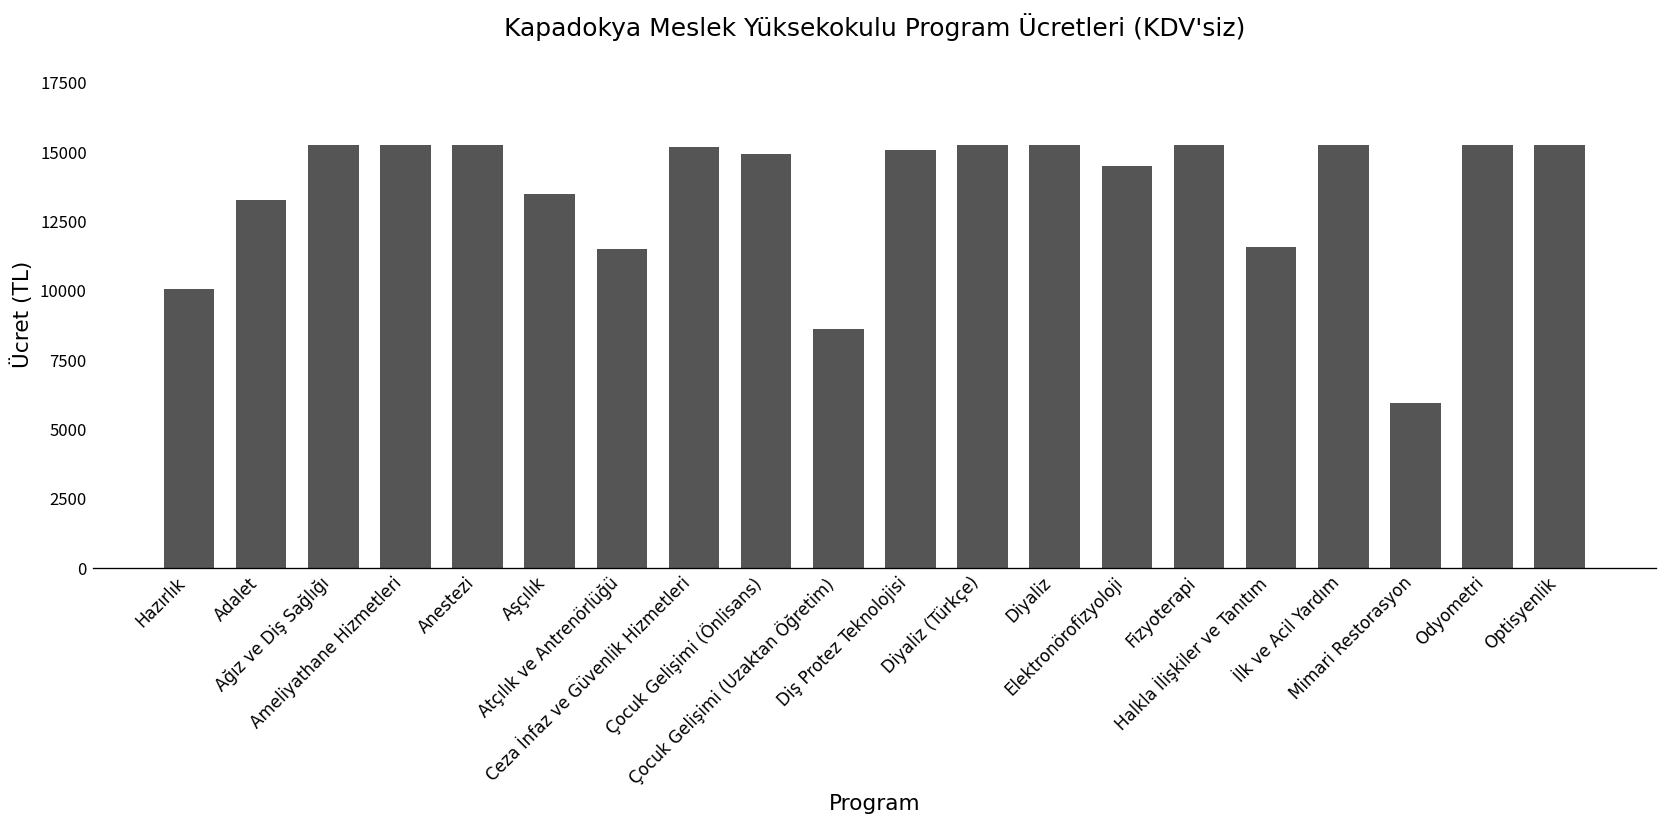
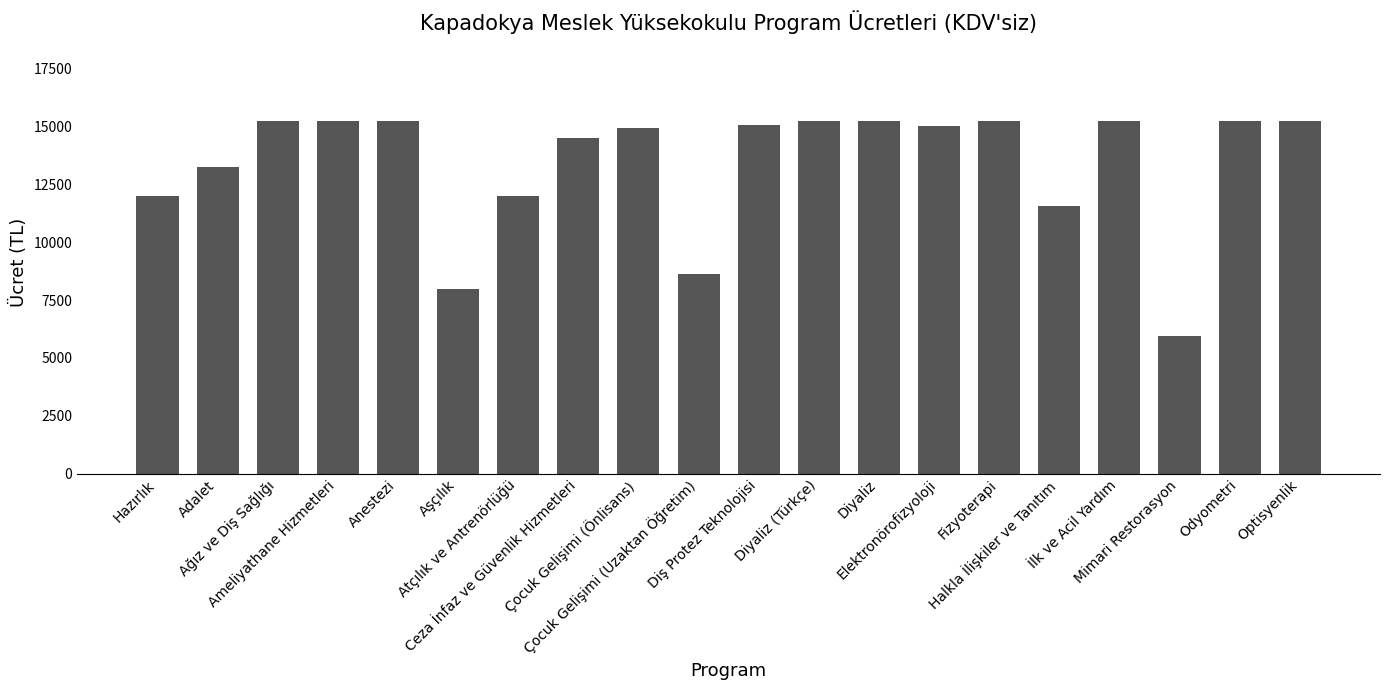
Hazırlık: 10100 -> 12000
Aşçılık: 13500 -> 8000
Atçılık ve Antrenörlüğü: 11500 -> 12000
Ceza İnfaz ve Güvenlik Hizmetleri: 15200 -> 14500
Elektronörofizyoloji: 14500 -> 15000
